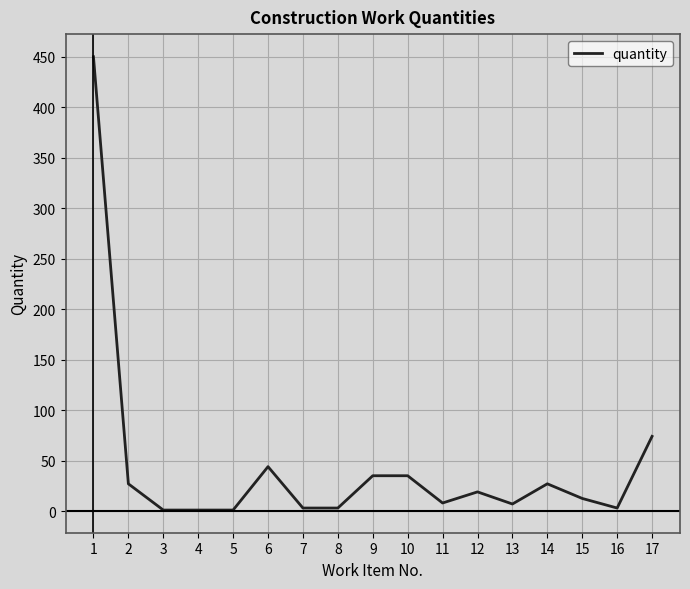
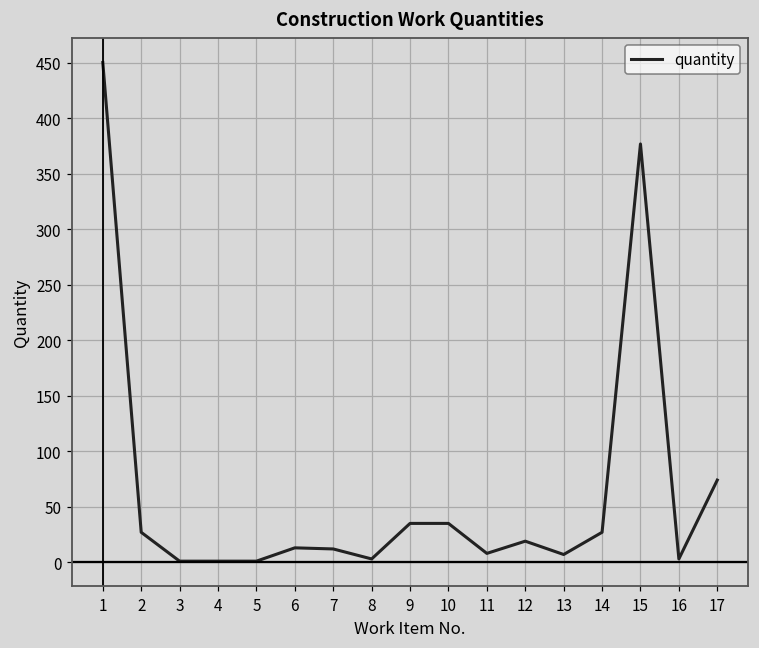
6: 44 -> 13
7: 3 -> 12
15: 13 -> 377
